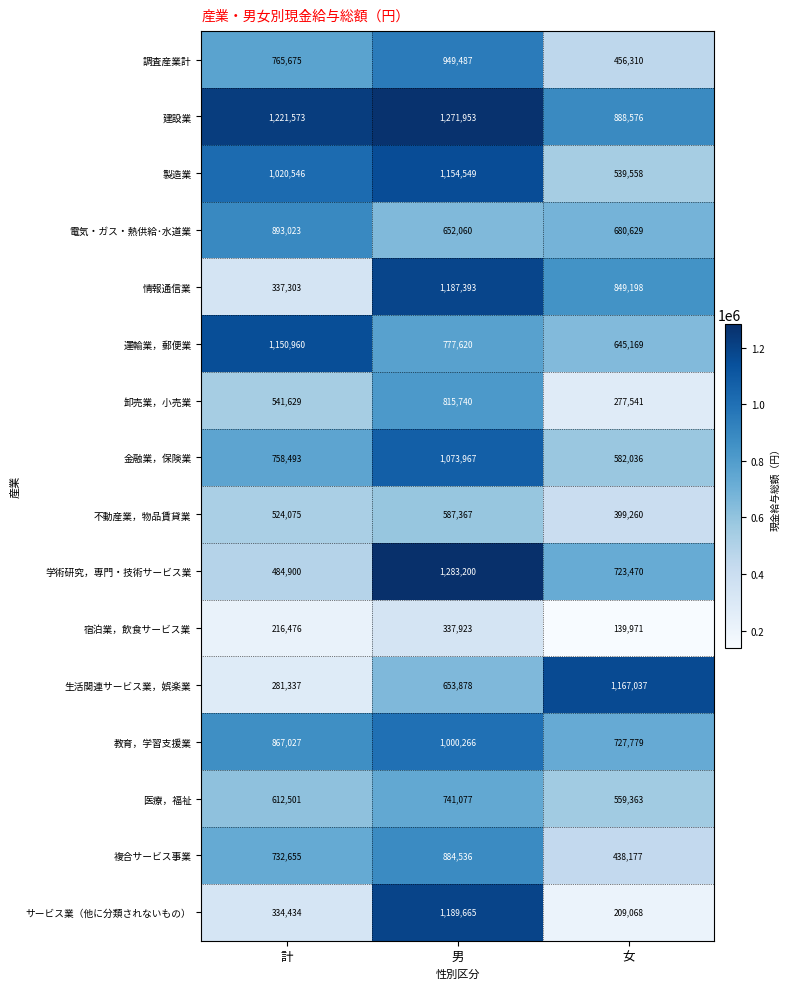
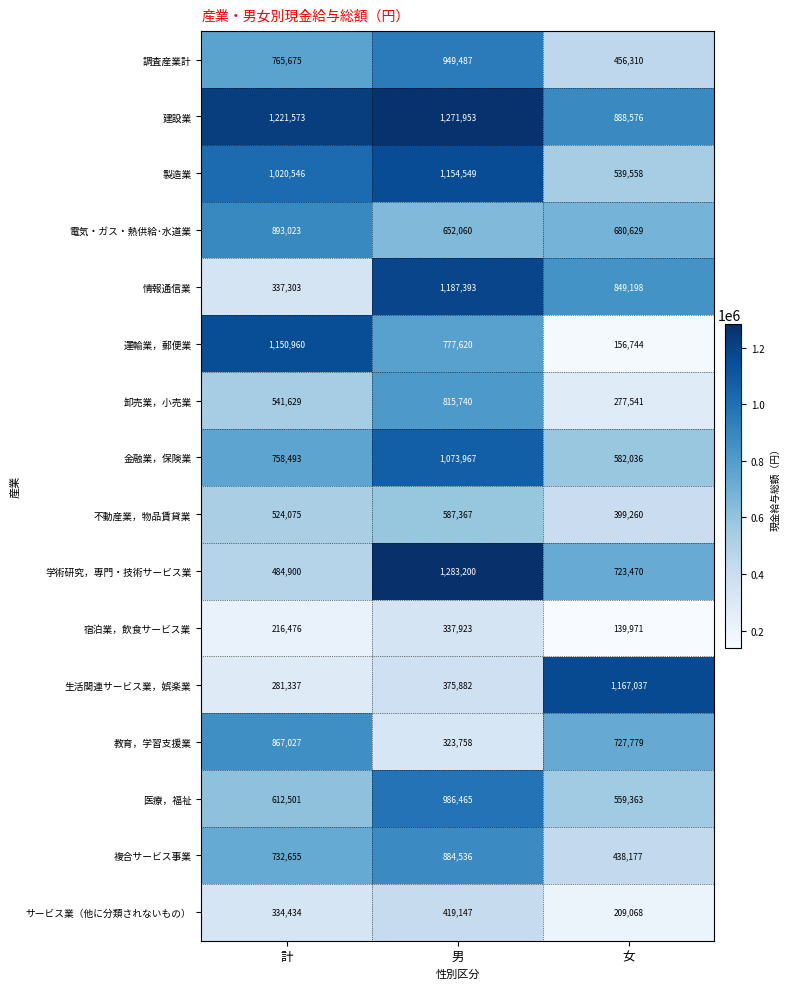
運輸業，郵便業, 女: 645,169 -> 156,744
生活関連サービス業，娯楽業, 男: 653,878 -> 375,882
教育，学習支援業, 男: 1,000,266 -> 323,758
医療，福祉, 男: 741,077 -> 986,465
サービス業（他に分類されないもの）, 男: 1,189,665 -> 419,147
